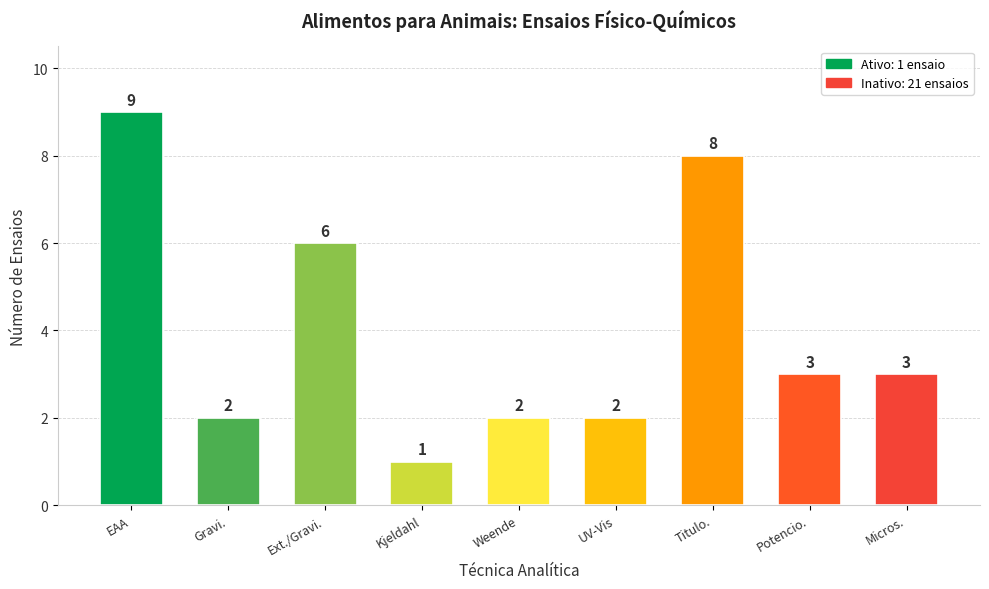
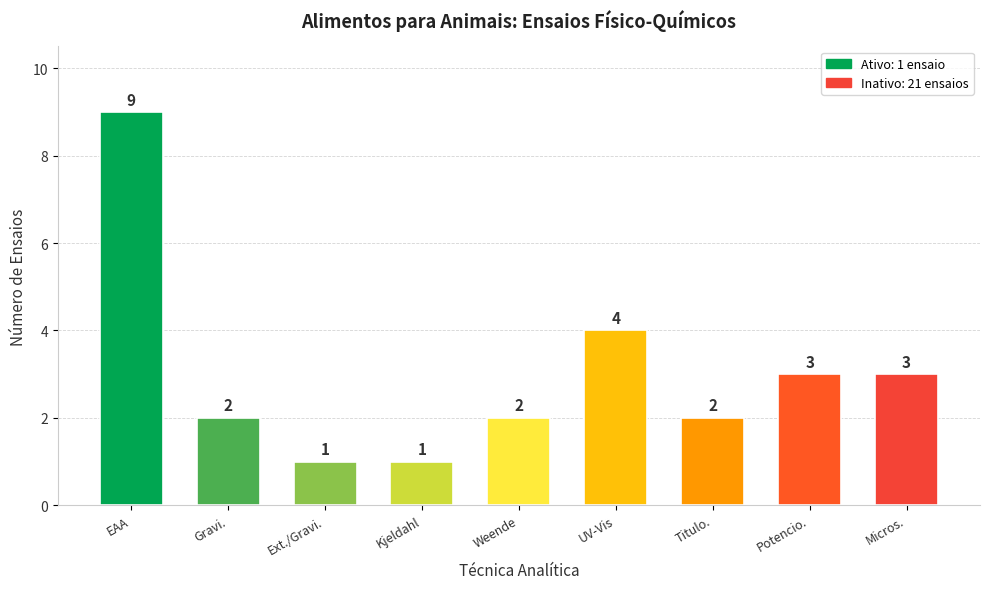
Ext./Gravi.: 6 -> 1
UV-Vis: 2 -> 4
Titulo.: 8 -> 2
